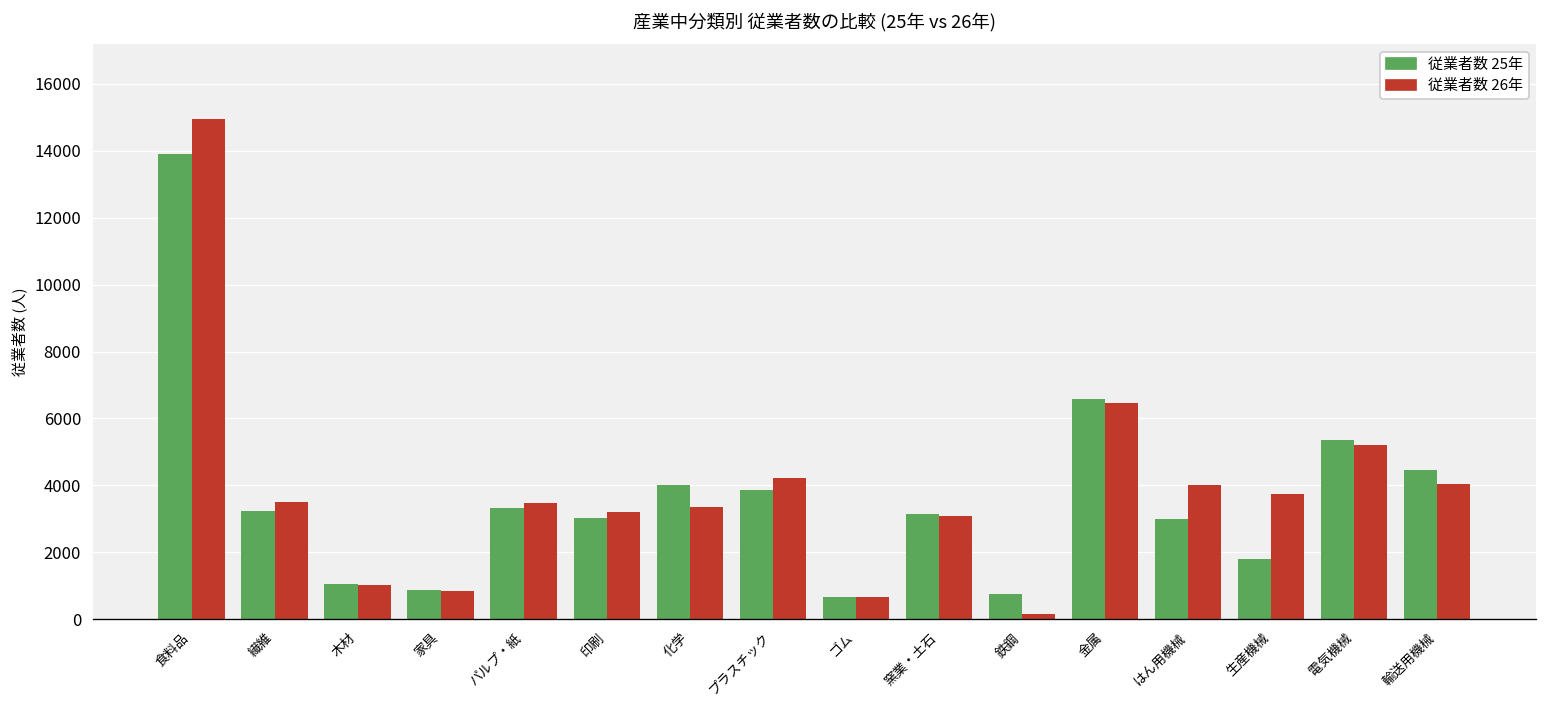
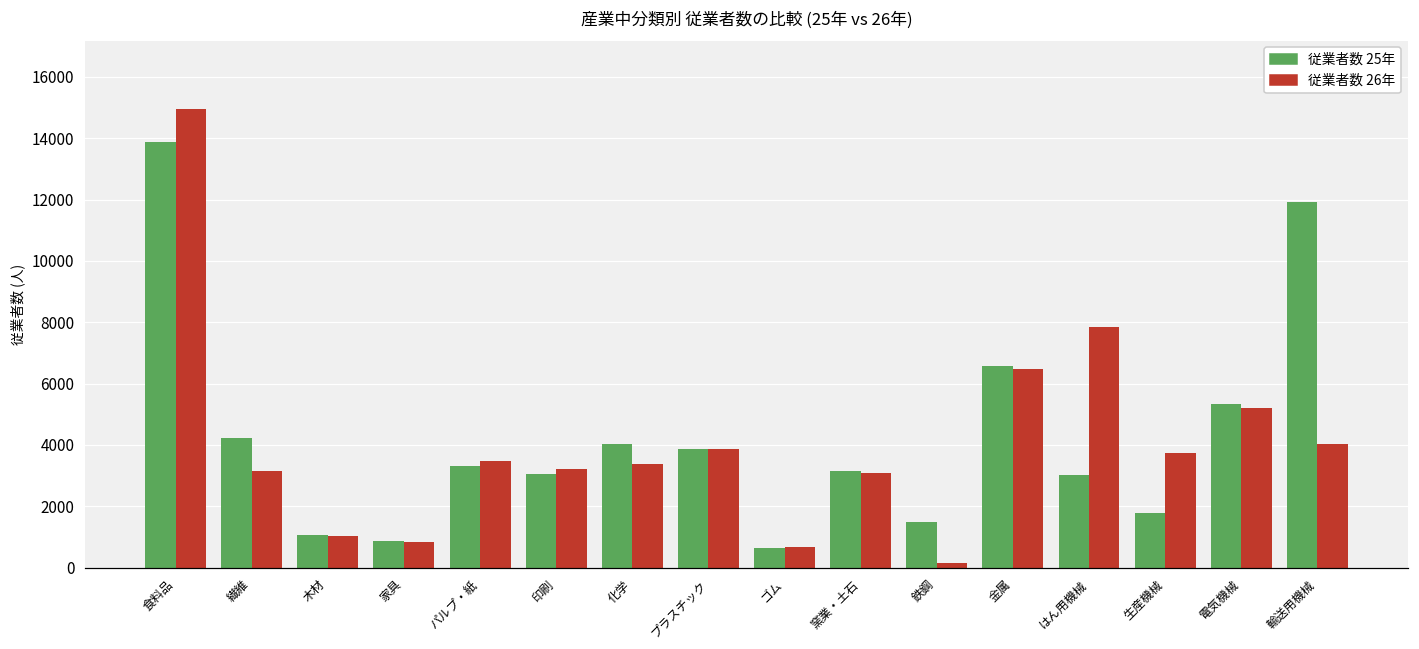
従業者数 25年, 繊維: 3200 -> 4200
従業者数 26年, 繊維: 3500 -> 3200
従業者数 26年, プラスチック: 4200 -> 3900
従業者数 25年, 鉄鋼: 700 -> 1500
従業者数 26年, はん用機械: 4000 -> 7800
従業者数 25年, 輸送用機械: 4400 -> 11900
